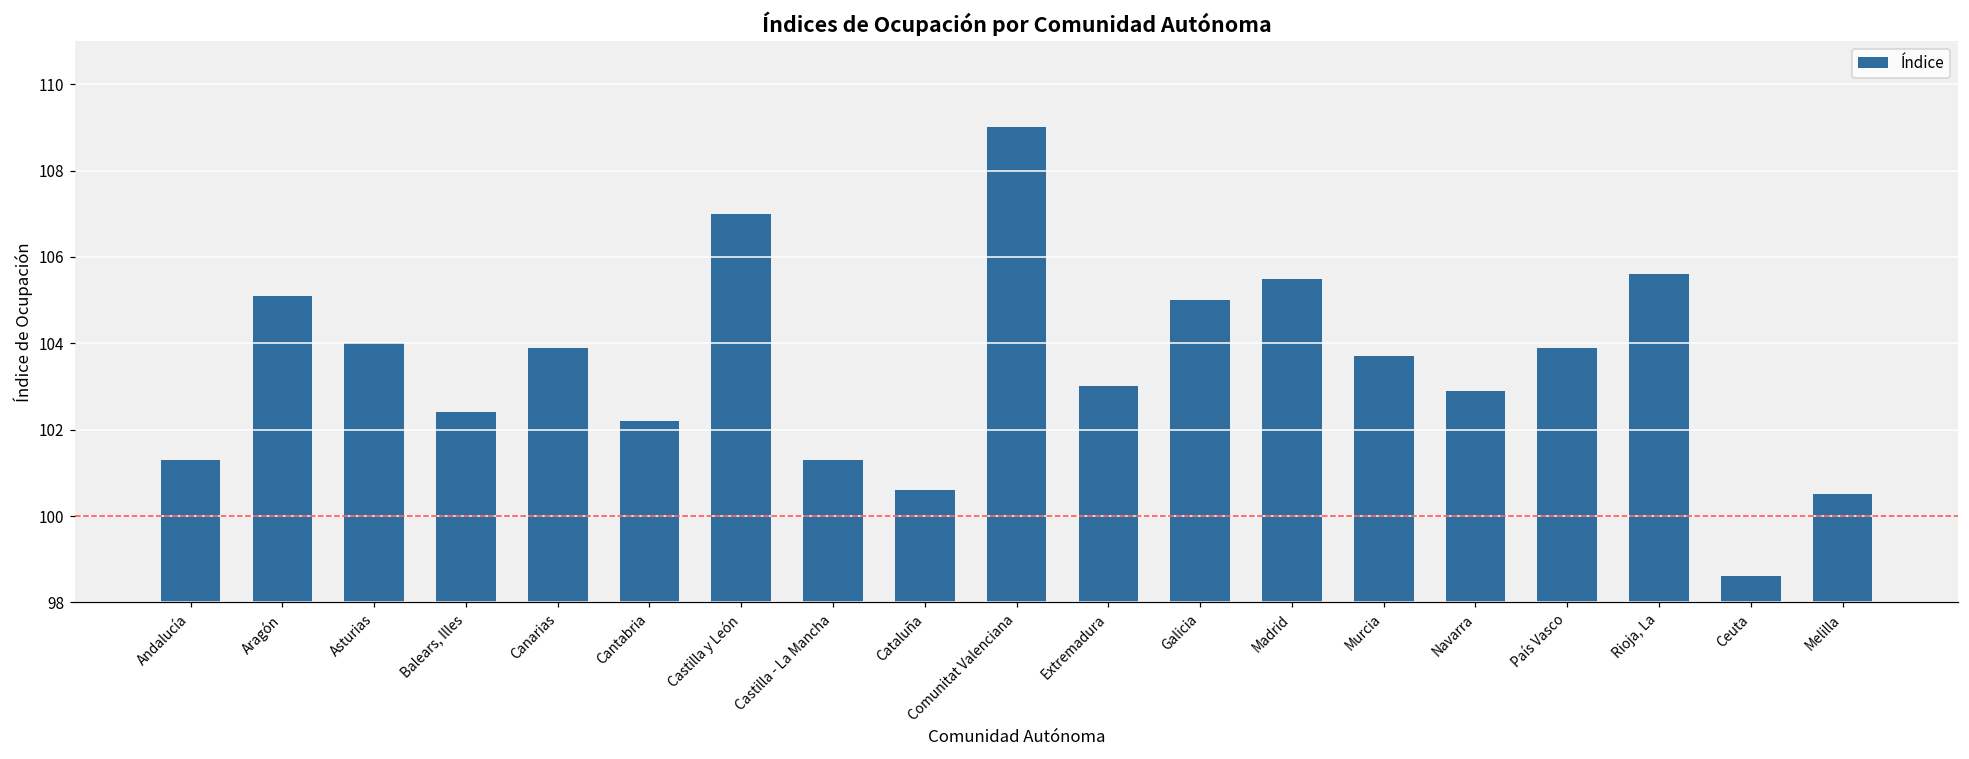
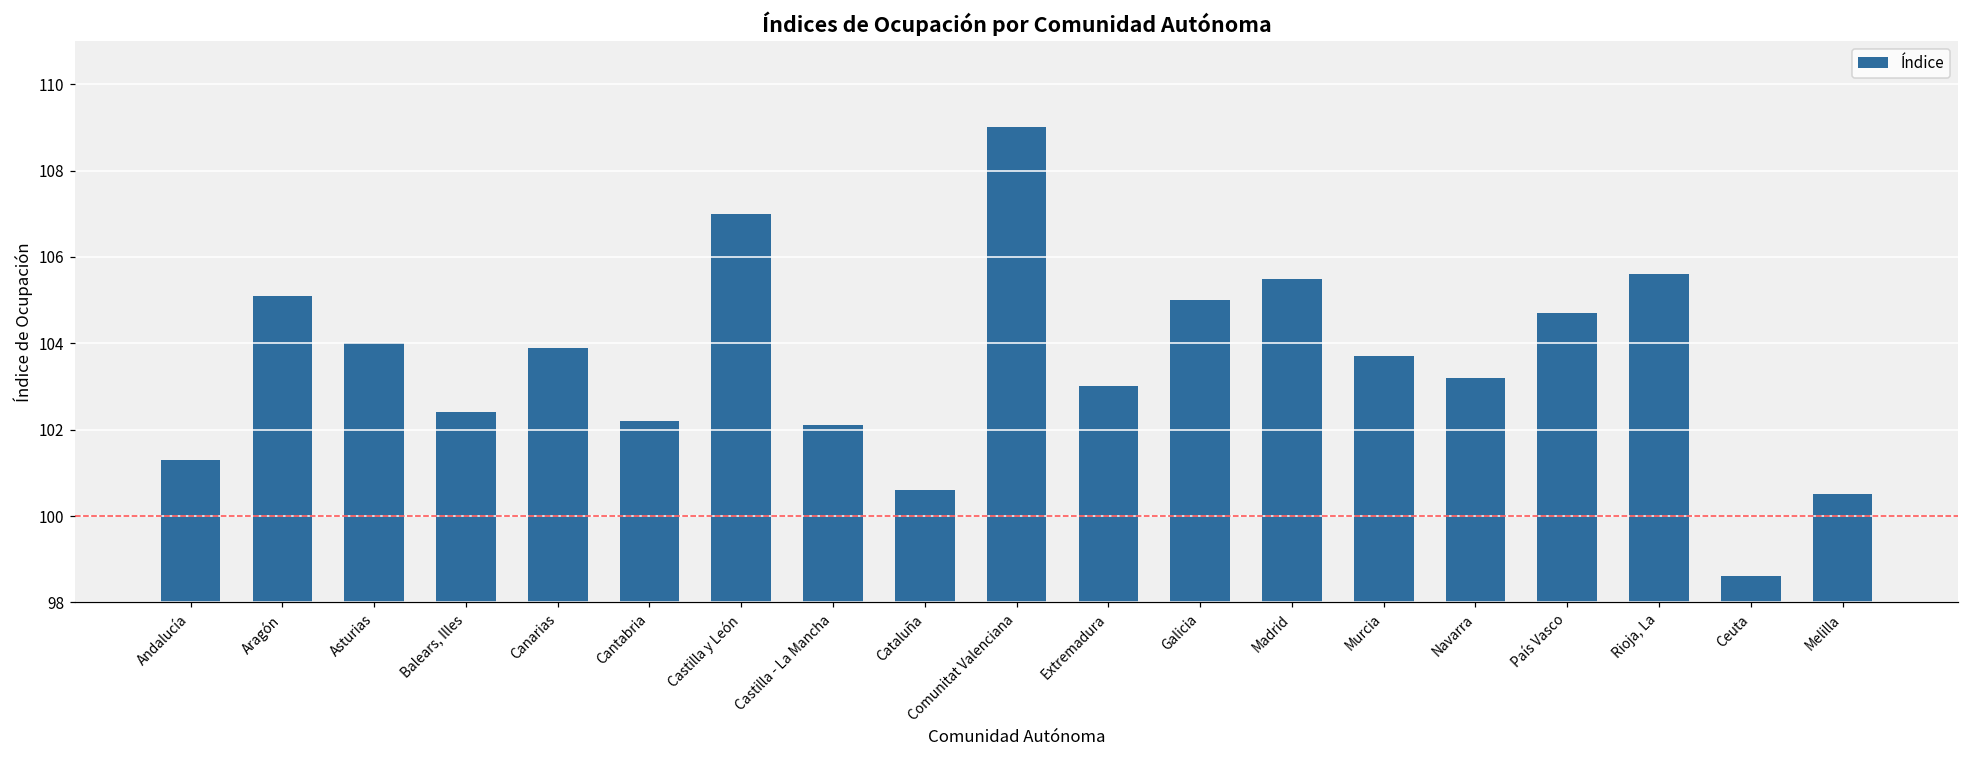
Castilla - La Mancha: 101.3 -> 102.1
Navarra: 102.9 -> 103.2
País Vasco: 103.9 -> 104.7
